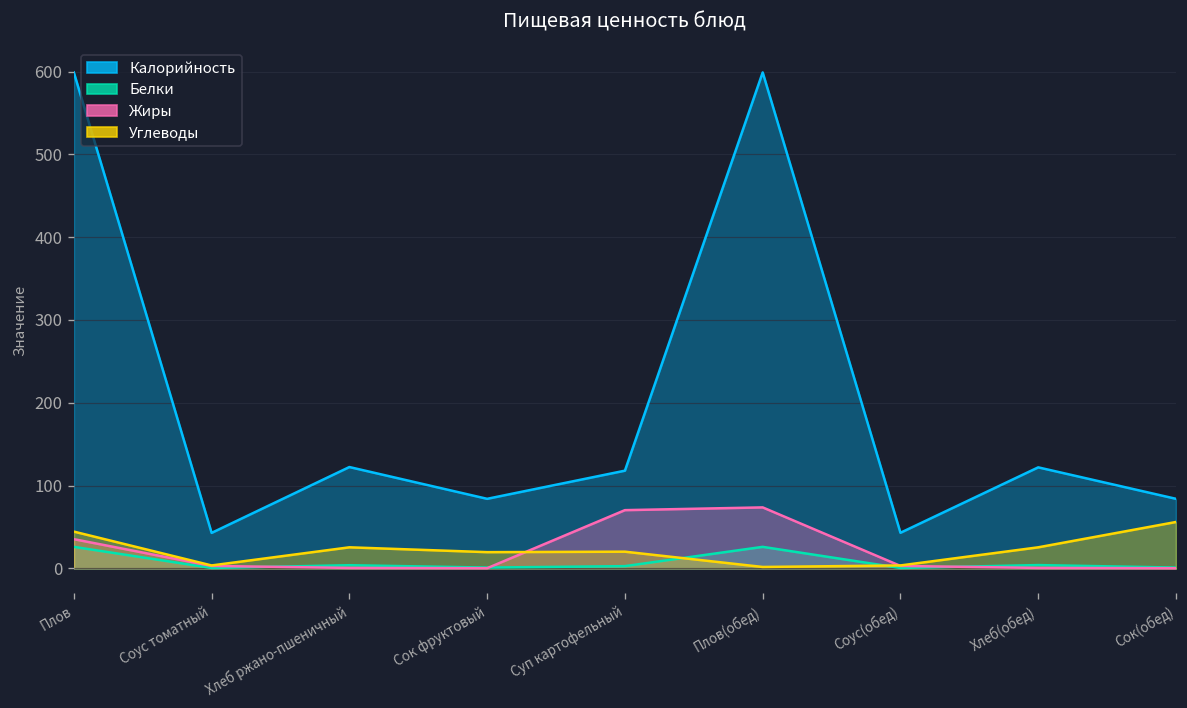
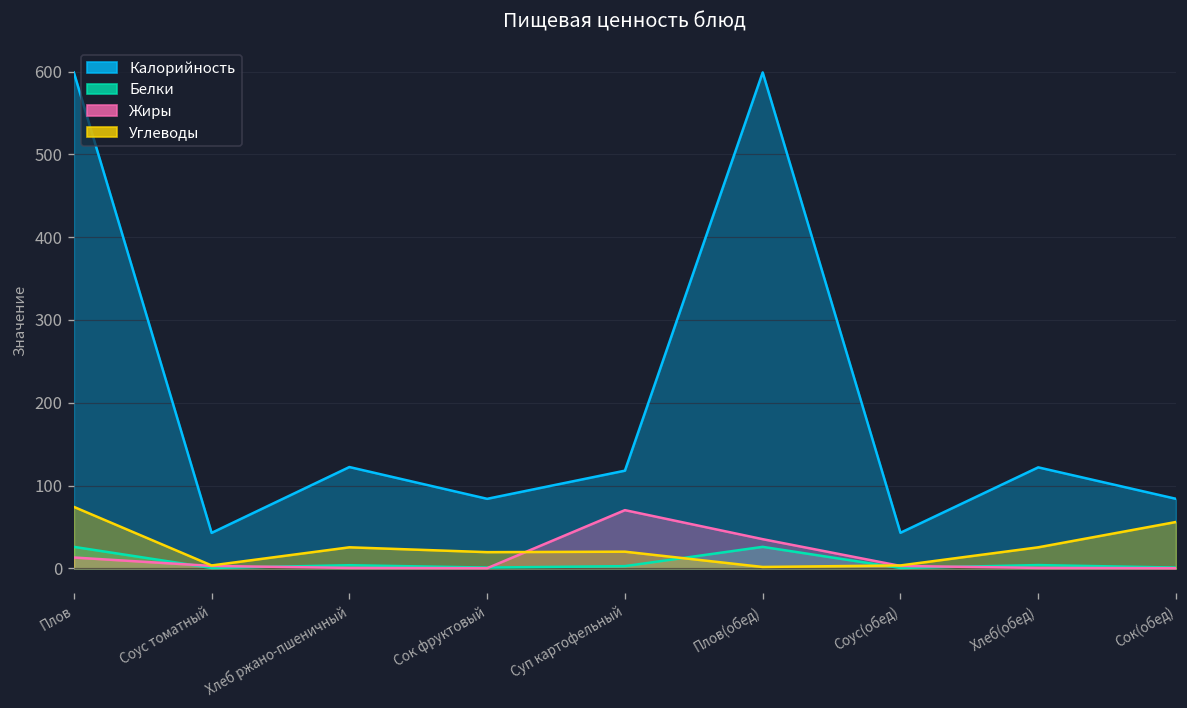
Жиры, Плов: 40 -> 10
Углеводы, Плов: 40 -> 70
Жиры, Плов(обед): 70 -> 40
